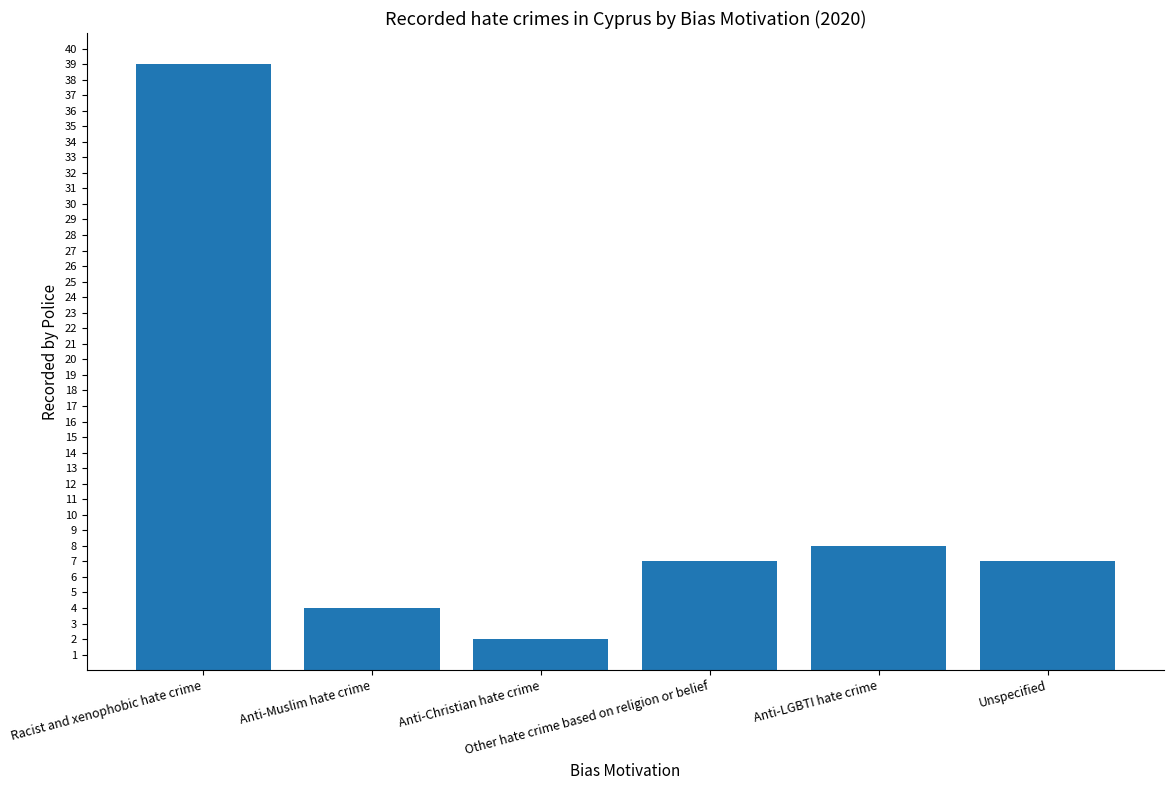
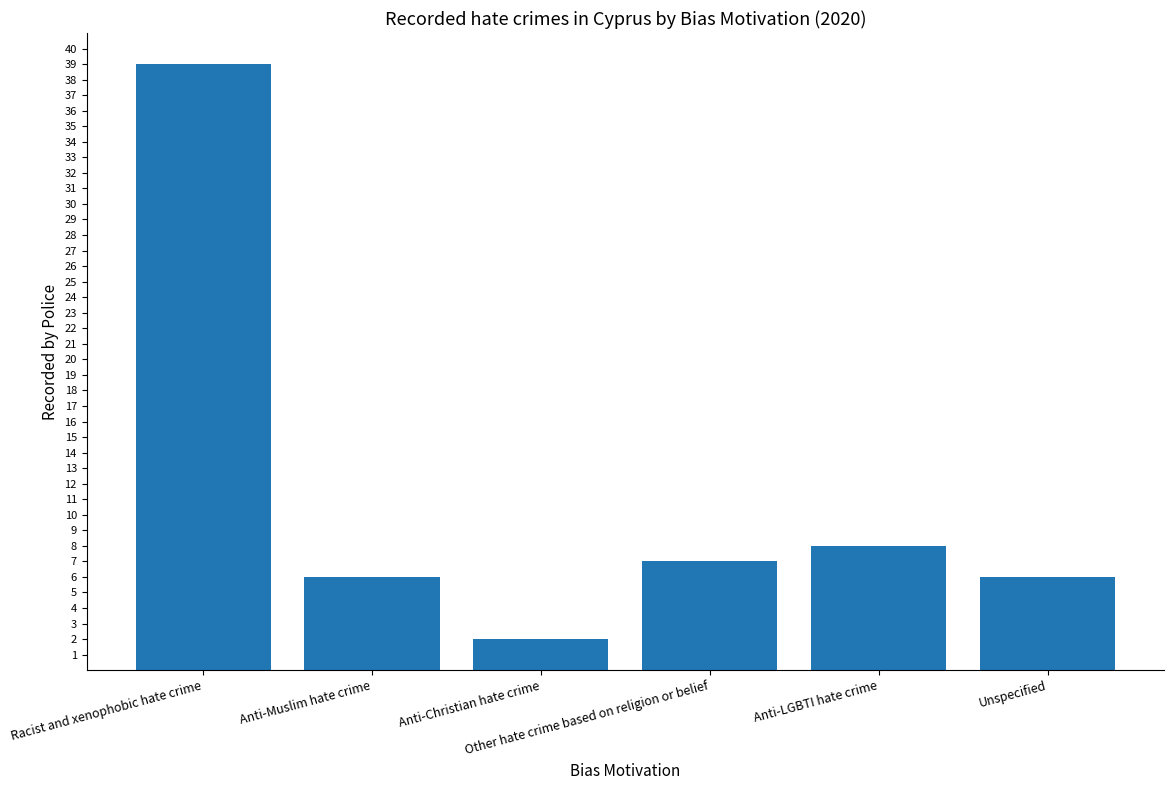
Anti-Muslim hate crime: 4 -> 6
Unspecified: 7 -> 6
